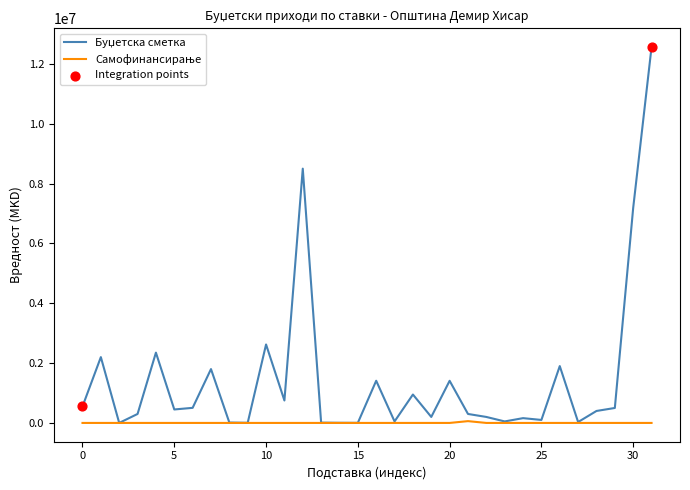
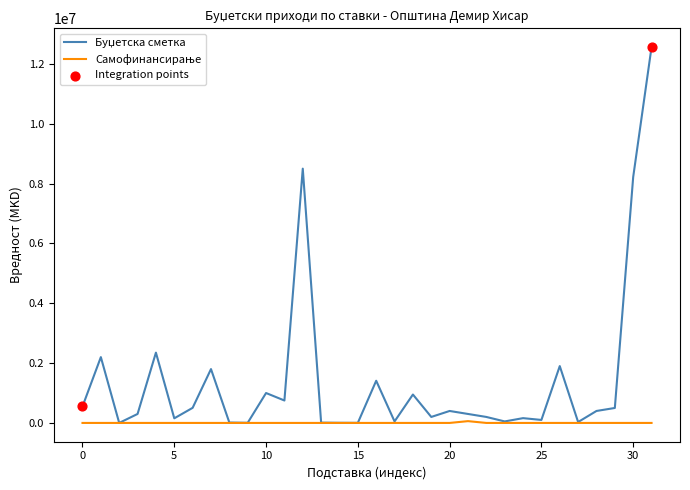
Буџетска сметка, 5: 500000 -> 200000
Буџетска сметка, 10: 2600000 -> 1000000
Буџетска сметка, 20: 1400000 -> 400000
Буџетска сметка, 30: 7200000 -> 8200000
